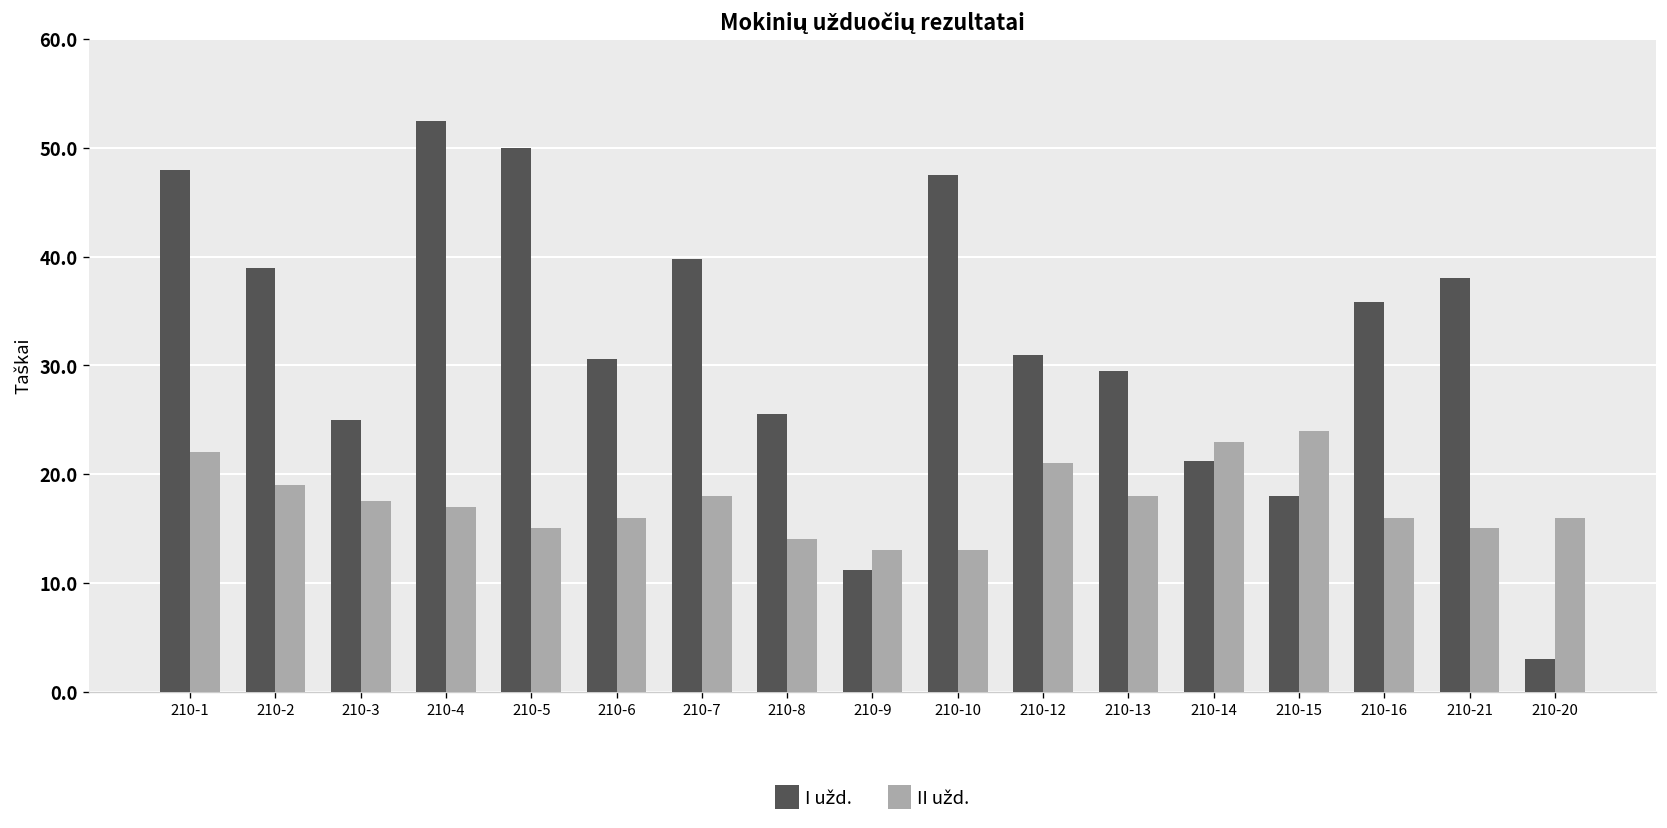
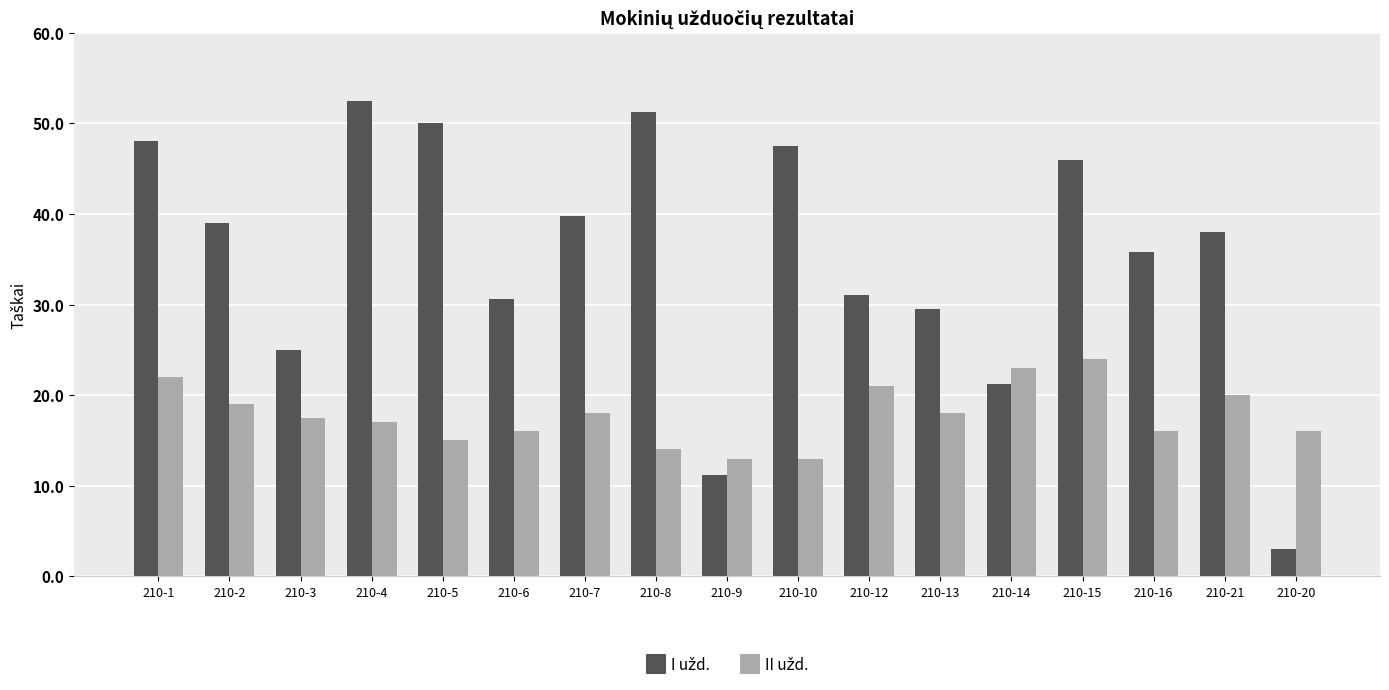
I užd., 210-8: 26 -> 51
I užd., 210-15: 18 -> 46
II užd., 210-21: 15 -> 20
